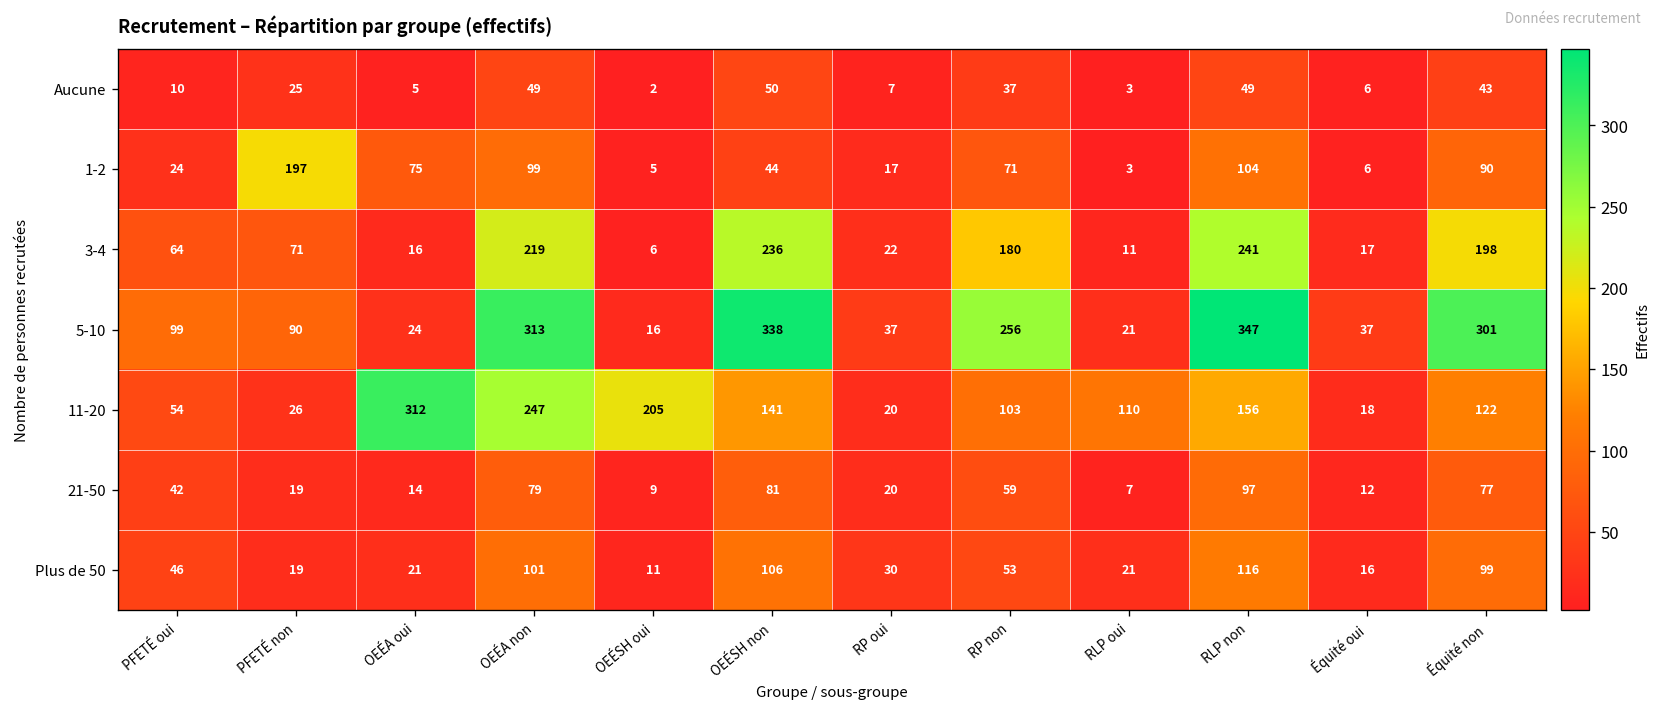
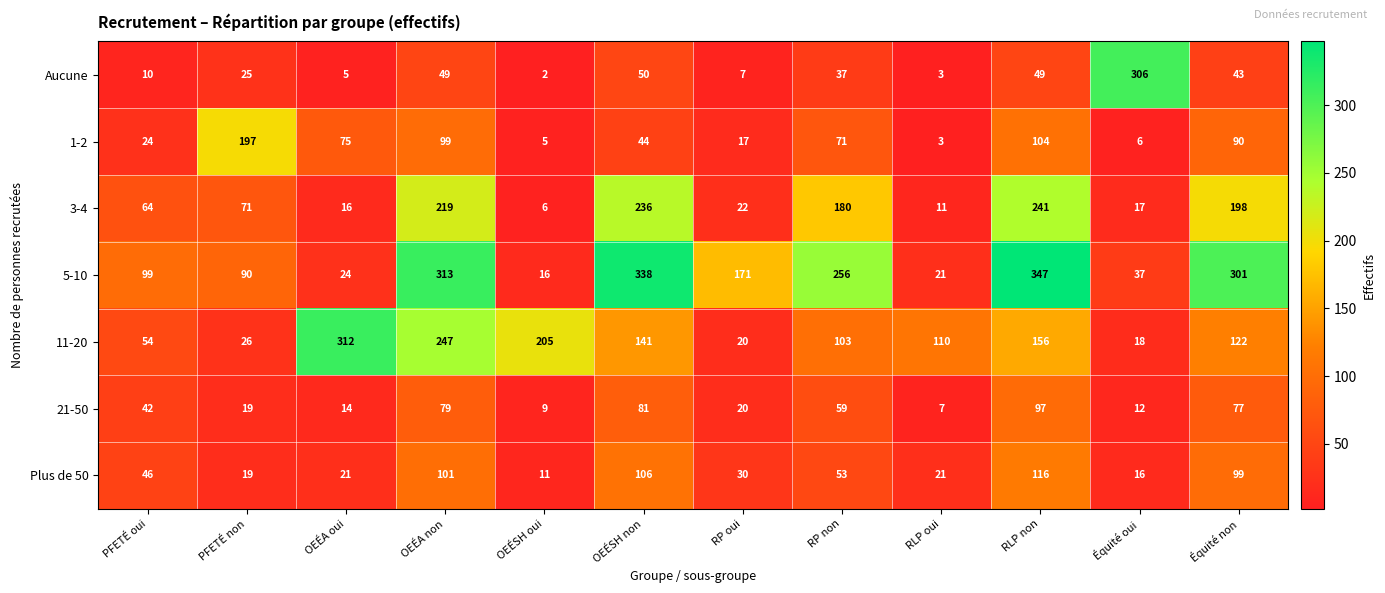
Aucune, Équité oui: 6 -> 306
5-10, RP oui: 37 -> 171
